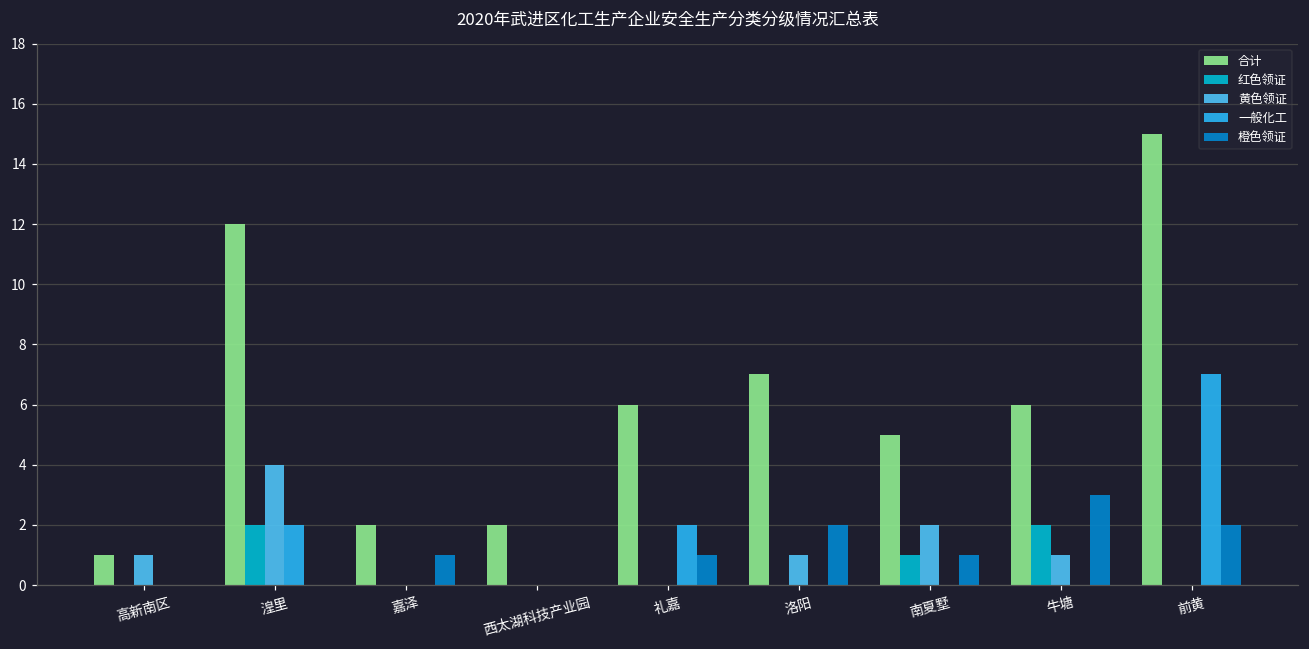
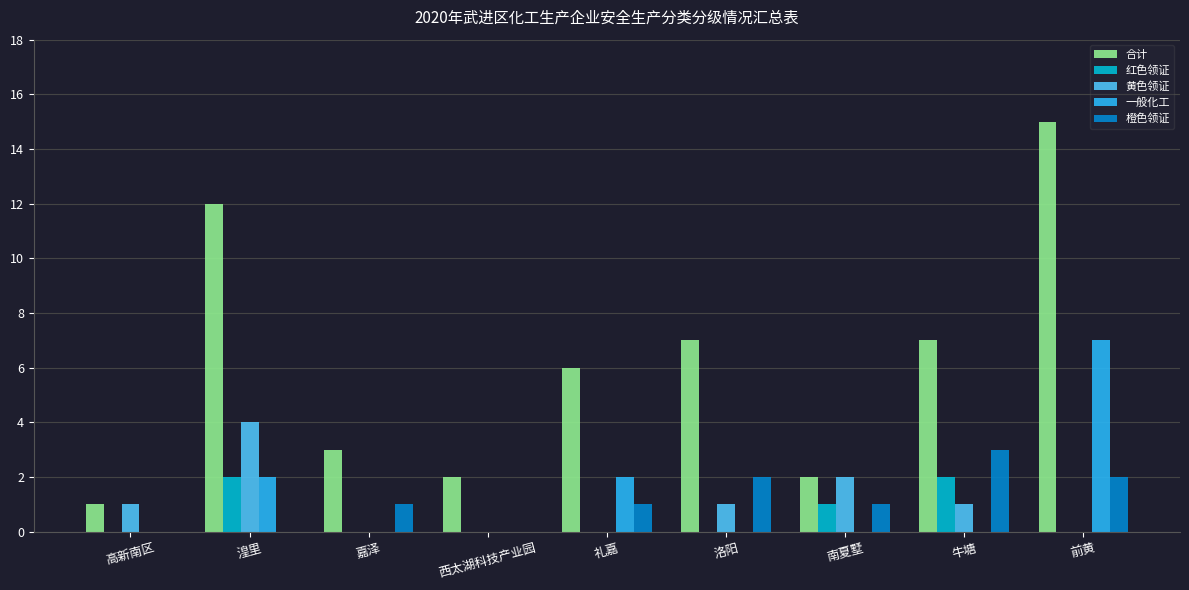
合计, 嘉泽: 2 -> 3
合计, 南夏墅: 5 -> 2
合计, 牛塘: 6 -> 7
